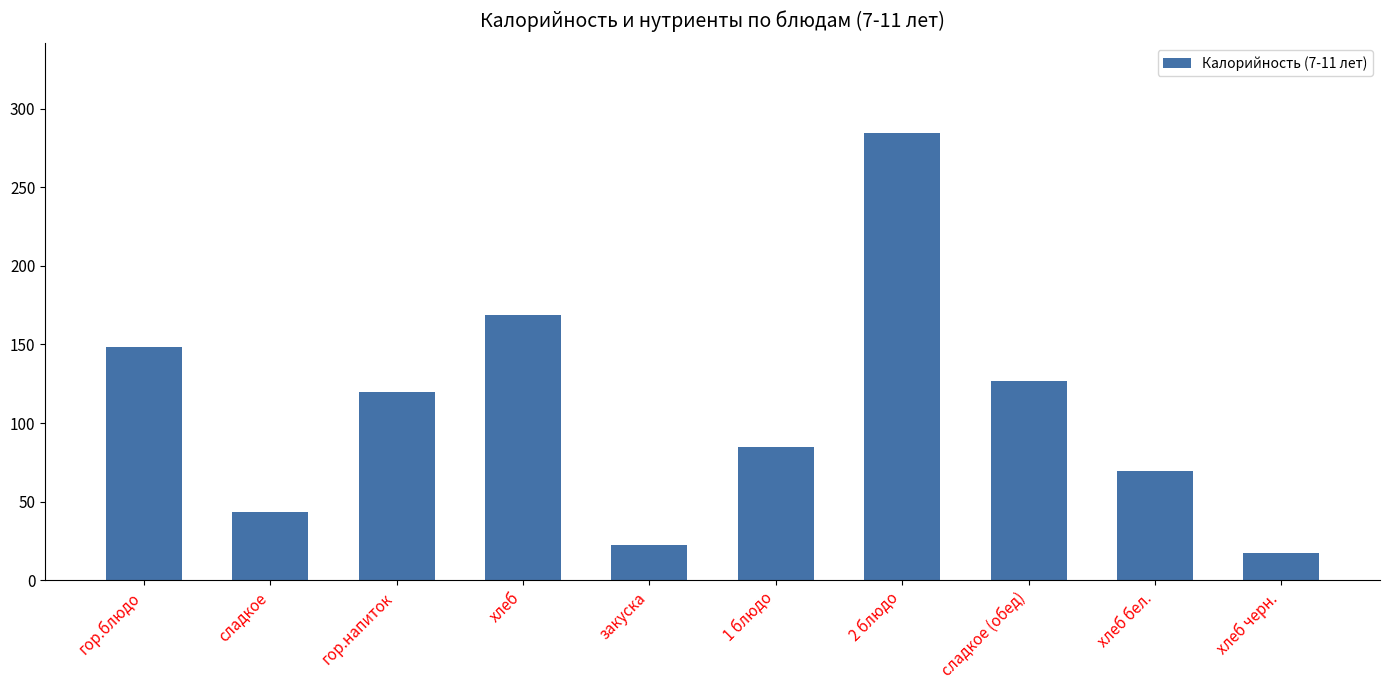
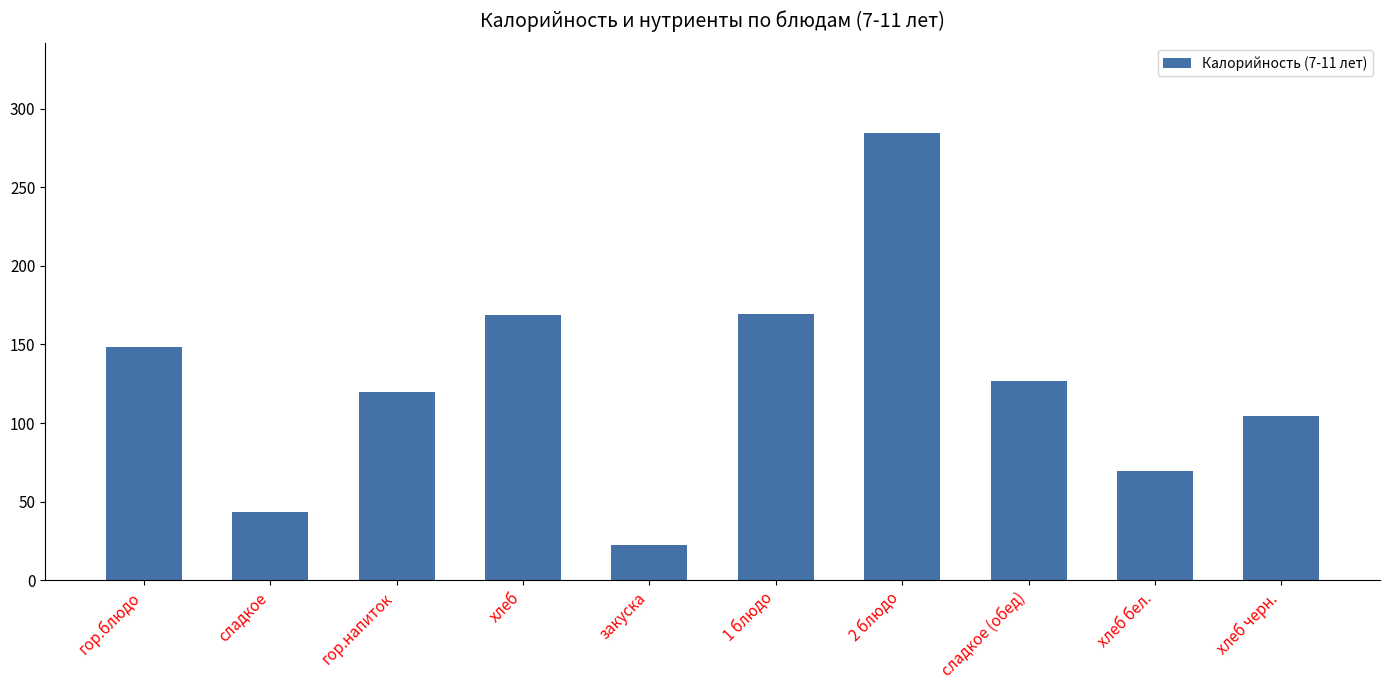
1 блюдо: 85 -> 169
хлеб черн.: 17 -> 105
